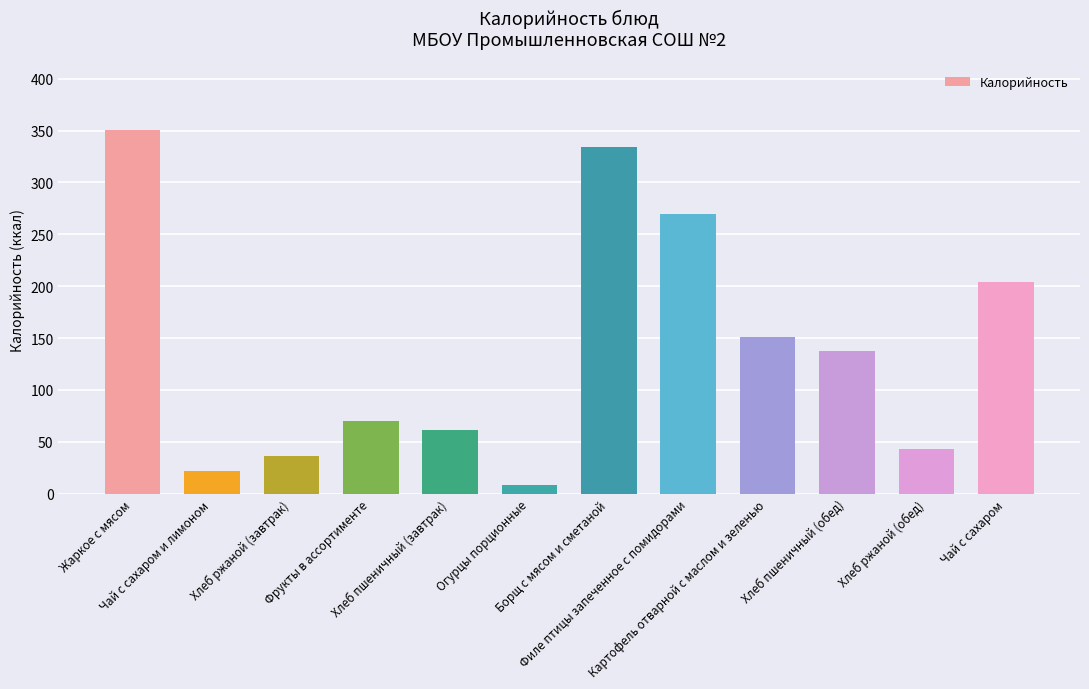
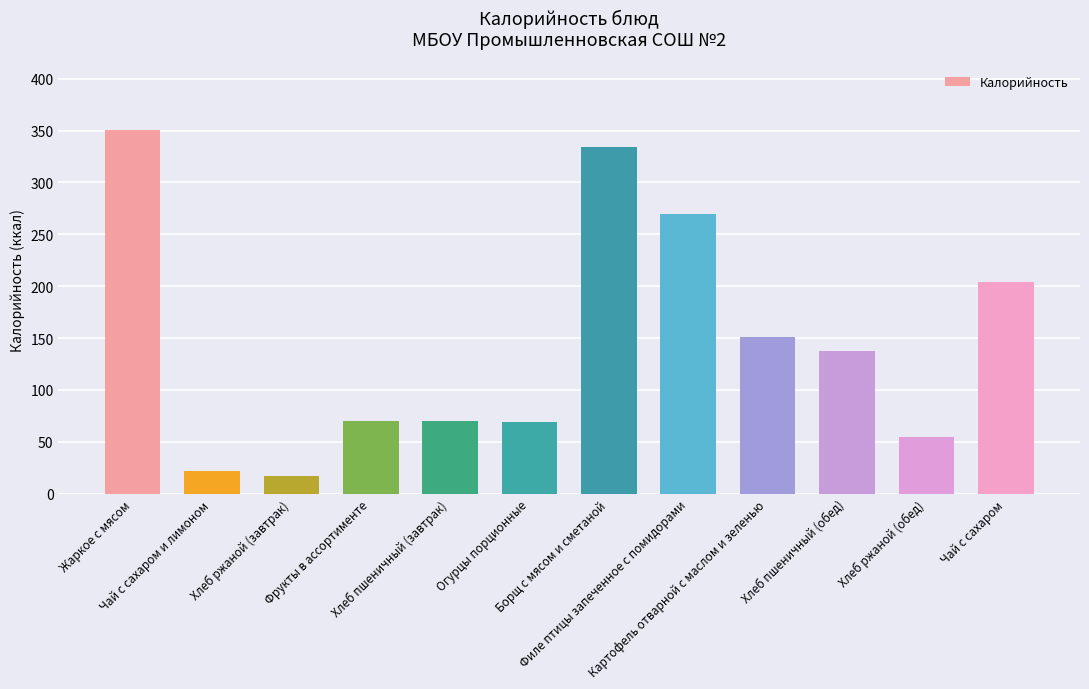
Хлеб ржаной (завтрак): 36 -> 17
Хлеб пшеничный (завтрак): 62 -> 71
Огурцы порционные: 8 -> 69
Хлеб ржаной (обед): 43 -> 54
